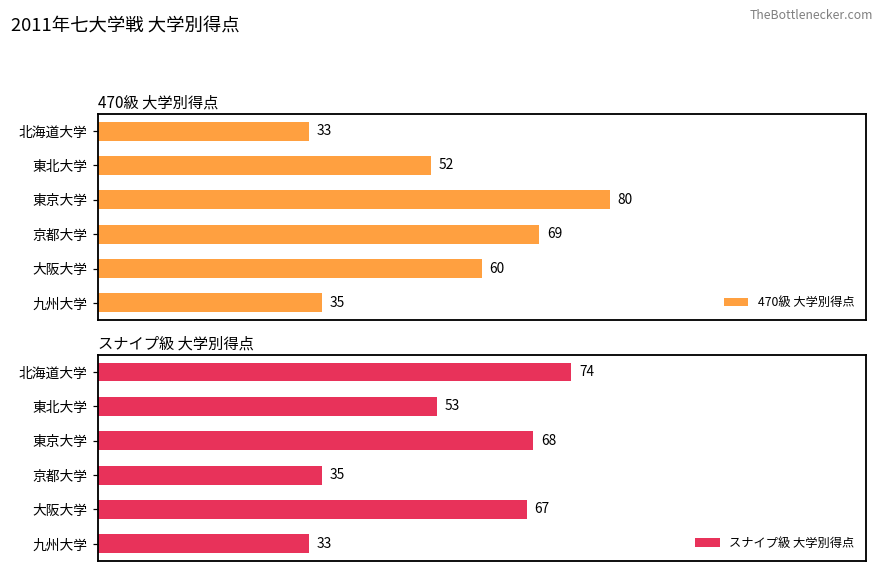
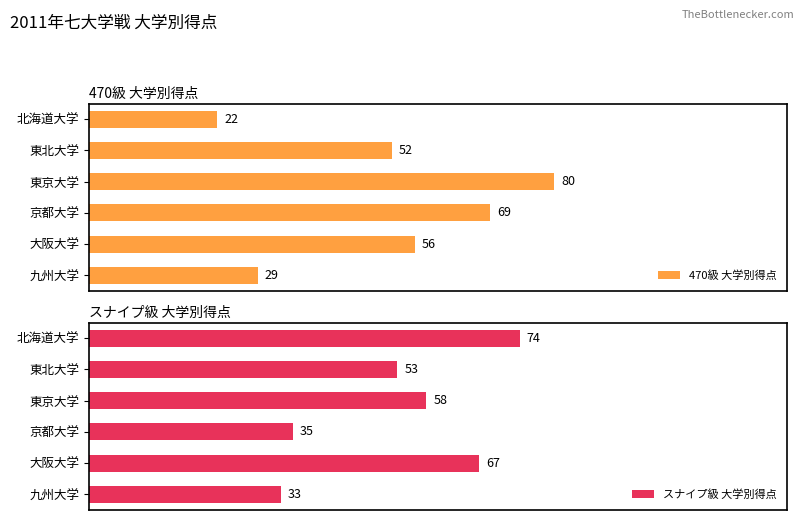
470級 大学別得点, 北海道大学: 33 -> 22
470級 大学別得点, 大阪大学: 60 -> 56
470級 大学別得点, 九州大学: 35 -> 29
スナイプ級 大学別得点, 東京大学: 68 -> 58
